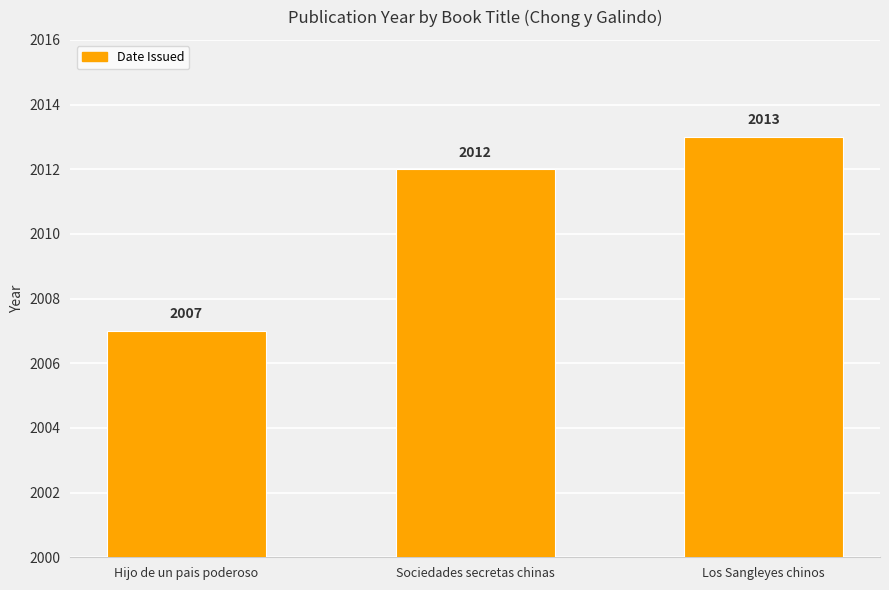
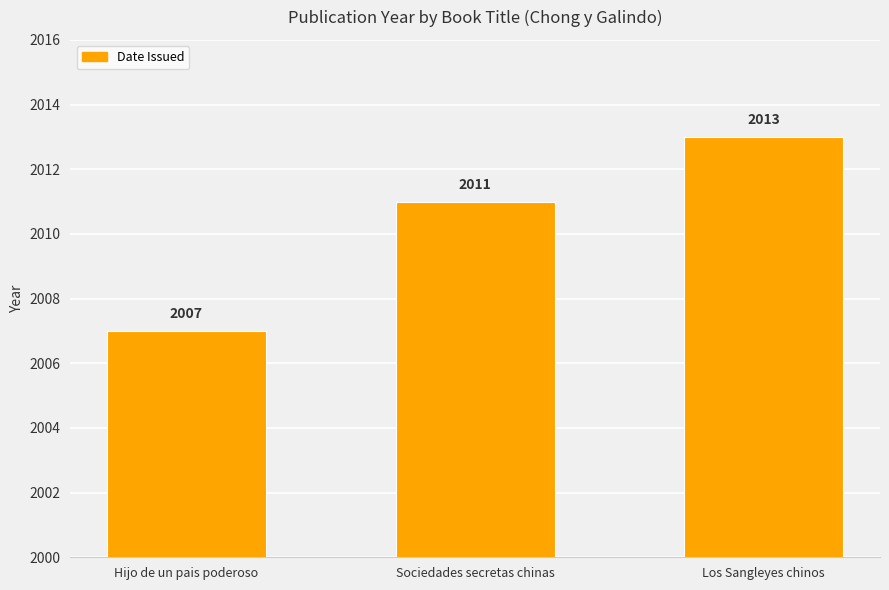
Sociedades secretas chinas: 2012 -> 2011
